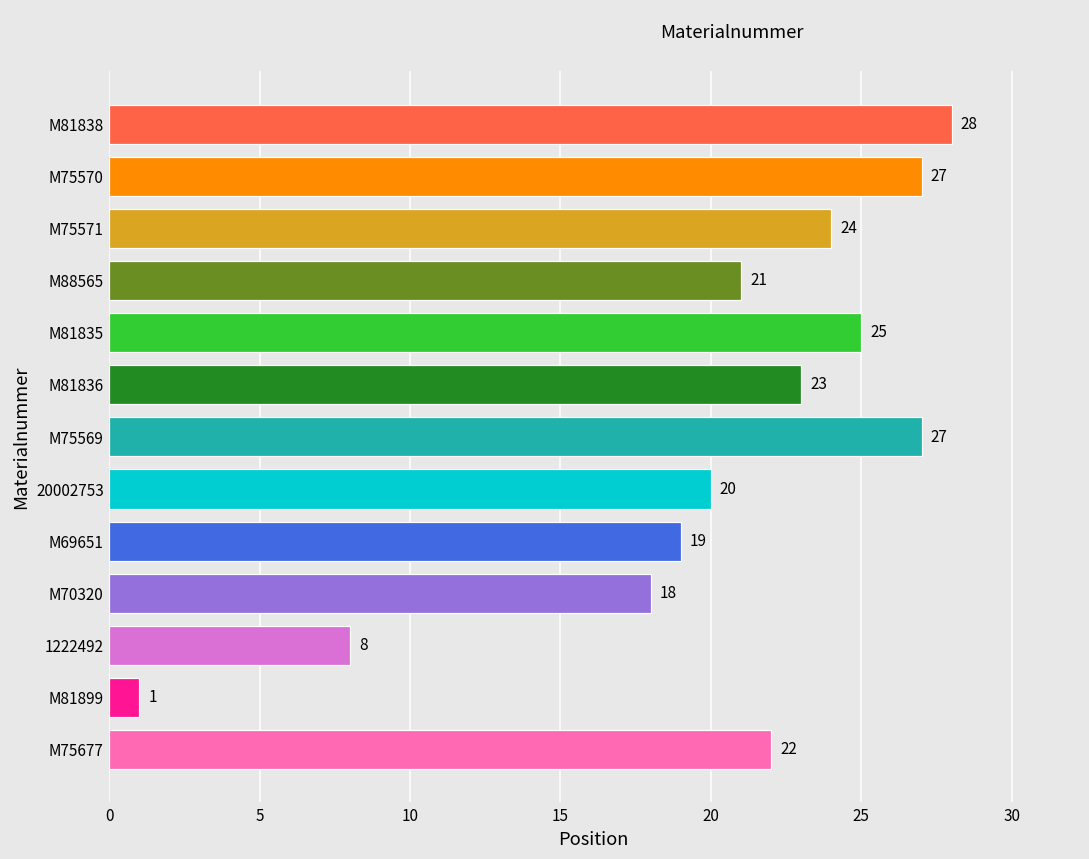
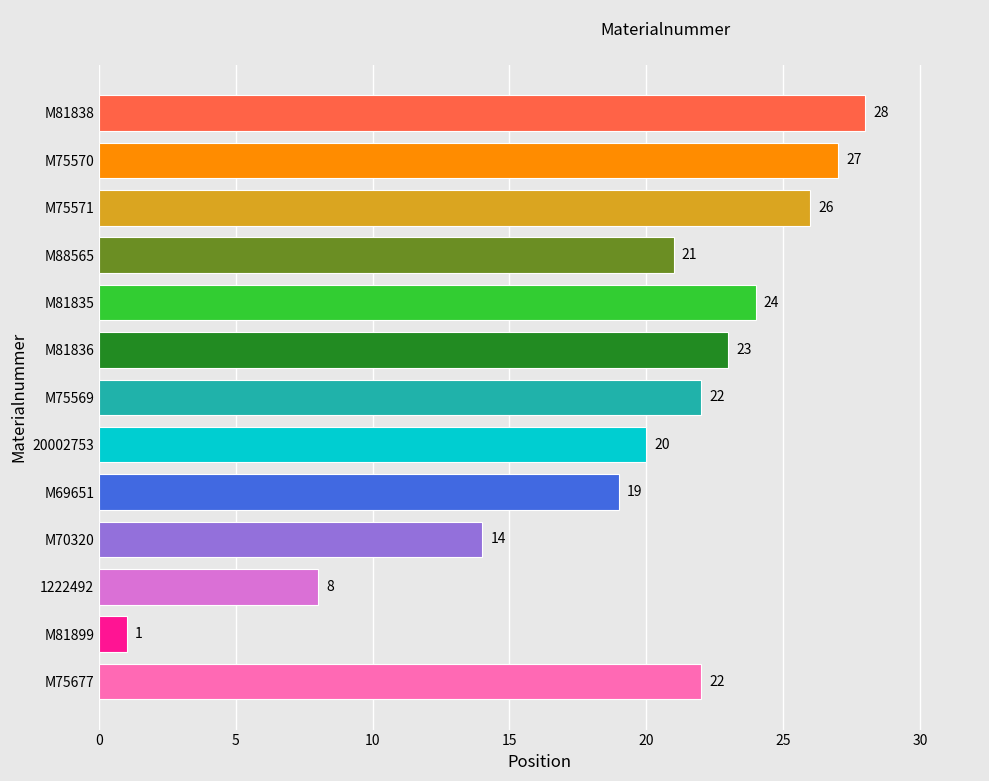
M75571: 24 -> 26
M81835: 25 -> 24
M75569: 27 -> 22
M70320: 18 -> 14
